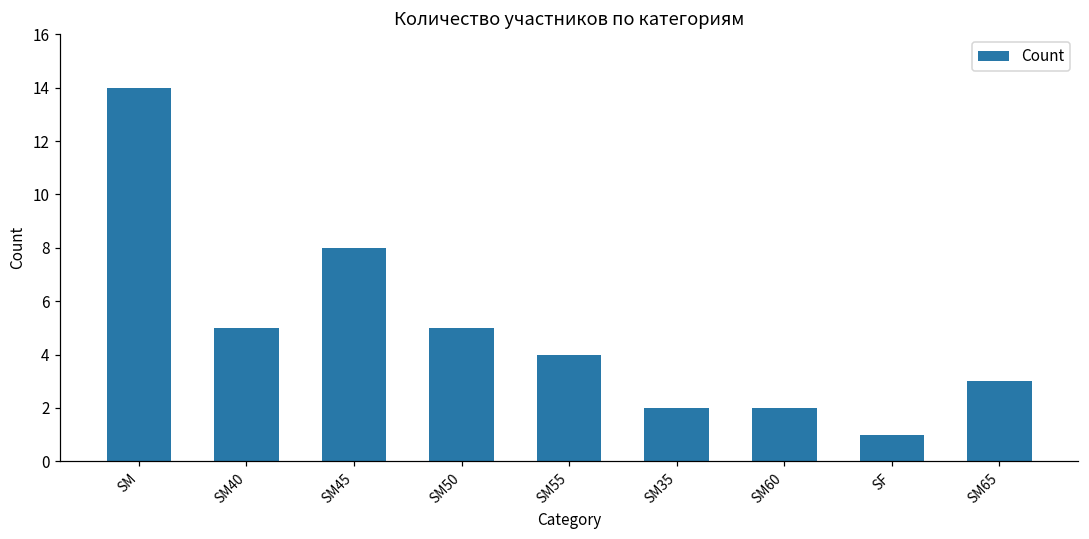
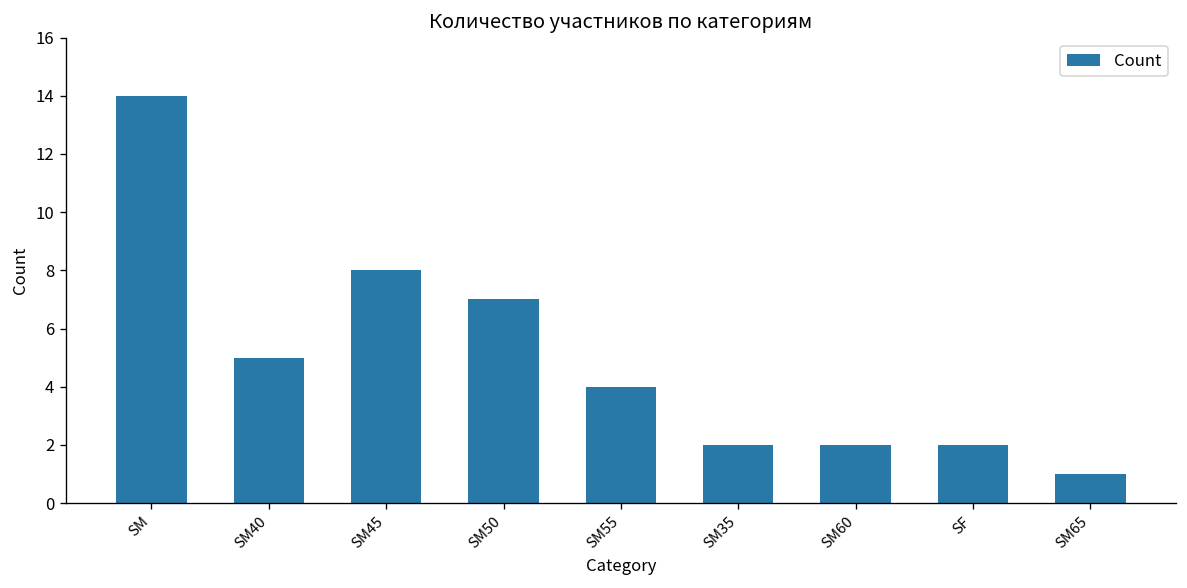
SM50: 5 -> 7
SF: 1 -> 2
SM65: 3 -> 1
